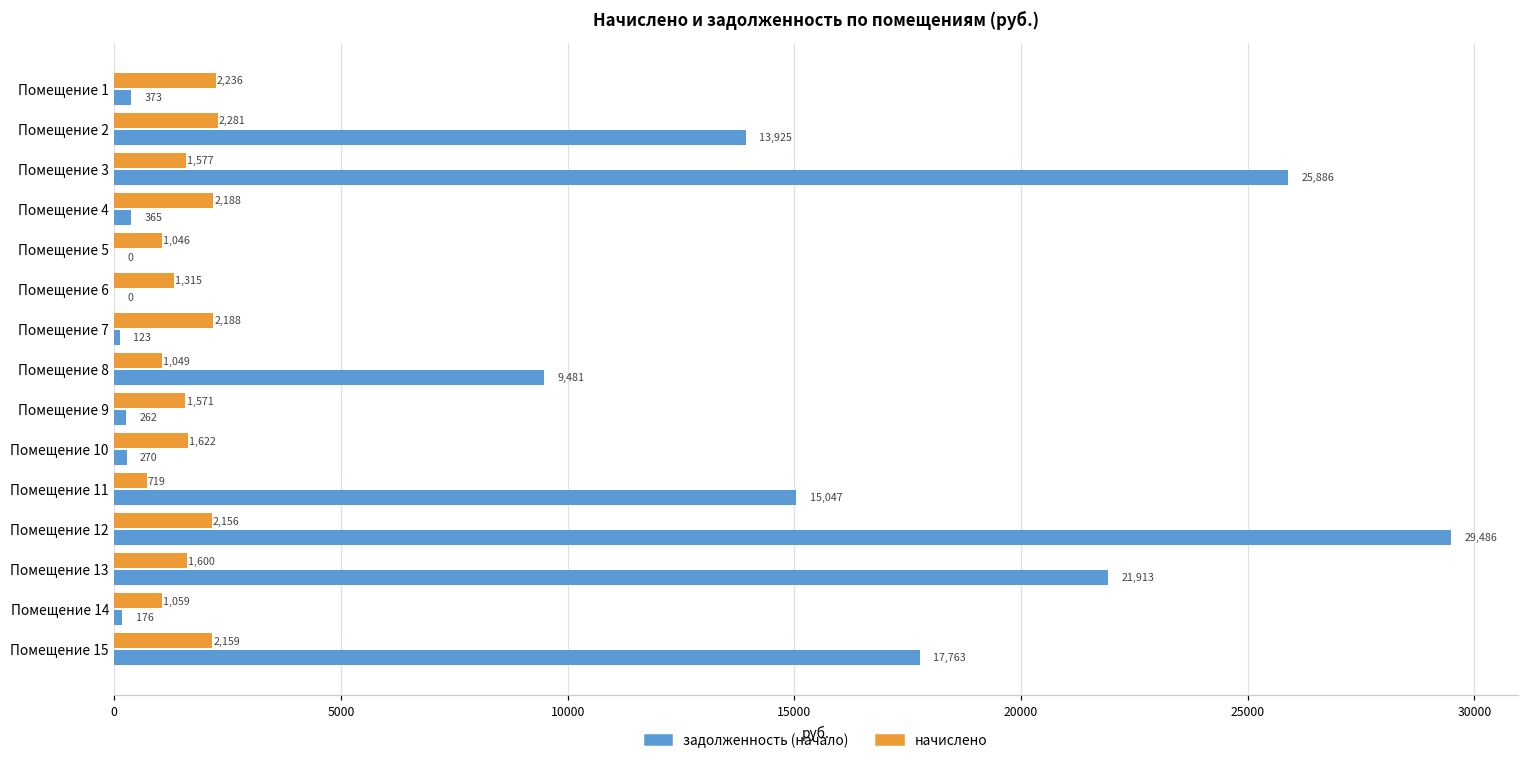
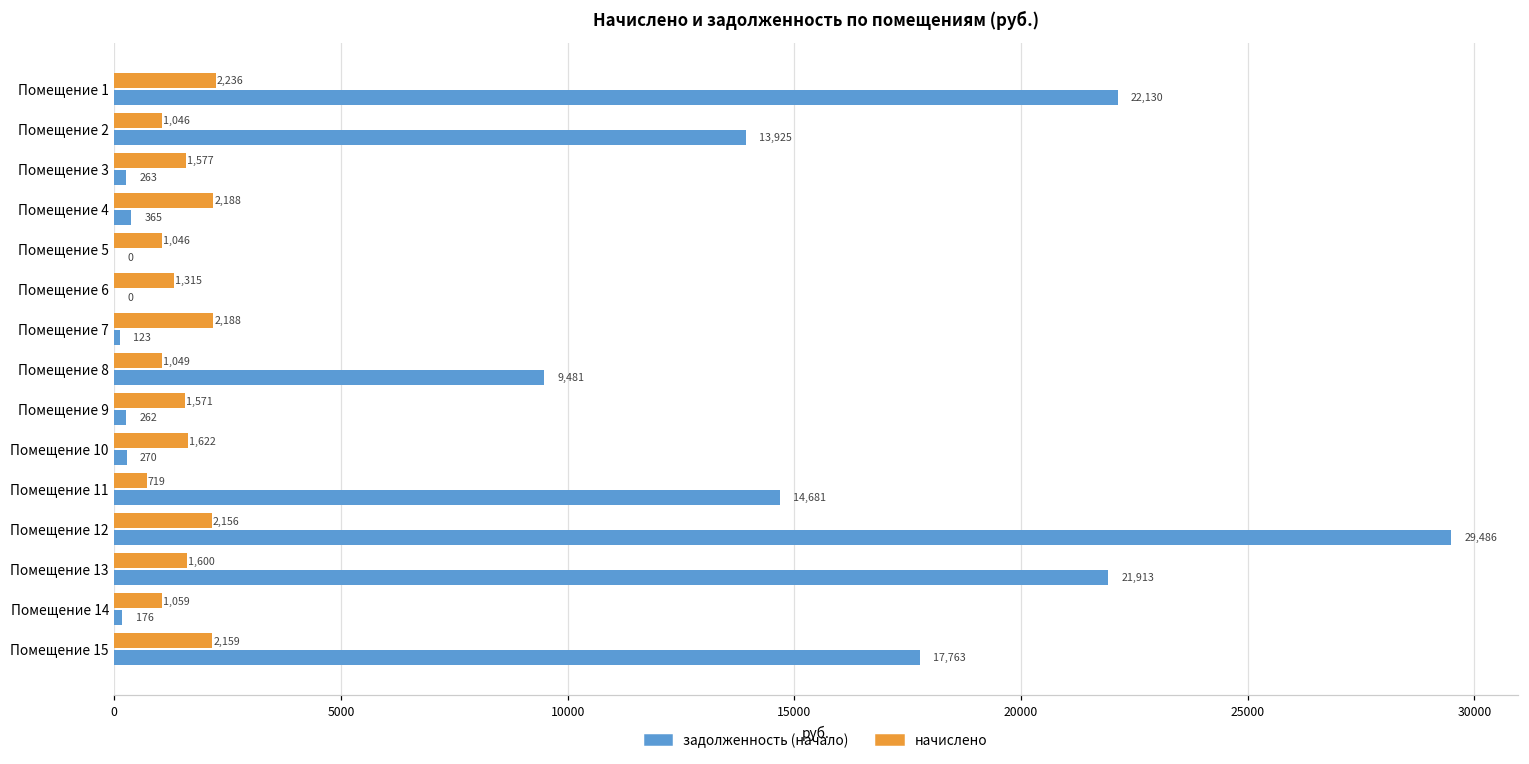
задолженность (начало), Помещение 1: 373 -> 22,130
начислено, Помещение 2: 2,281 -> 1,046
задолженность (начало), Помещение 3: 25,886 -> 263
задолженность (начало), Помещение 11: 15,047 -> 14,681
